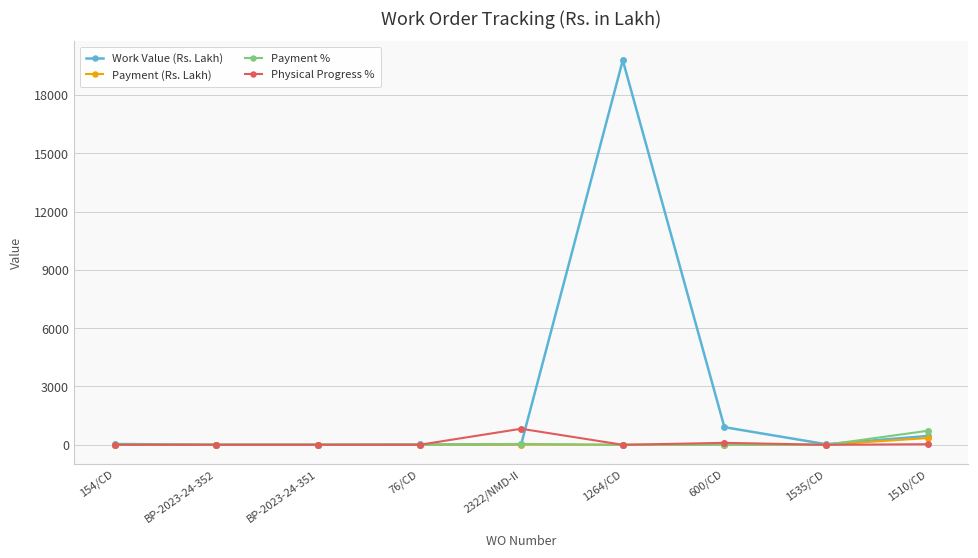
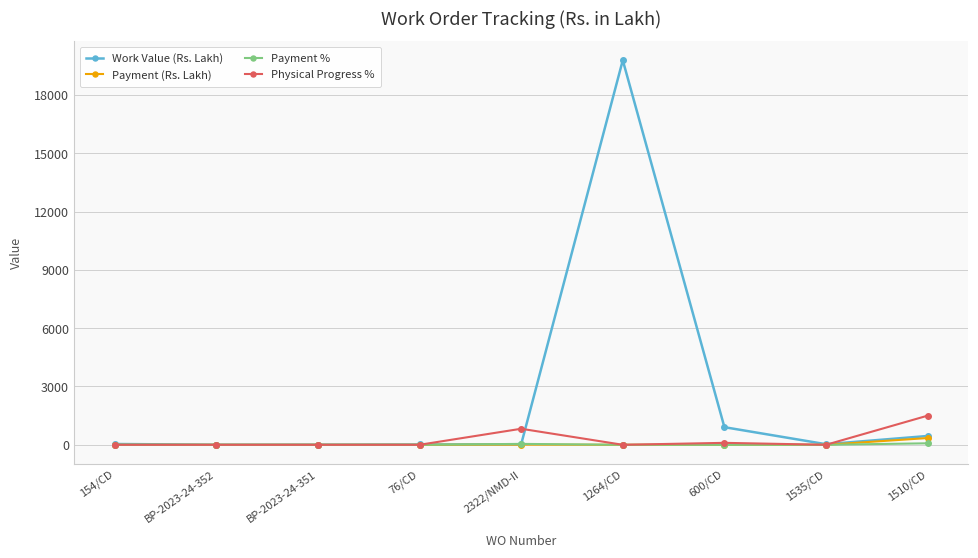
Payment %, 1510/CD: 700 -> 100
Physical Progress %, 1510/CD: 0 -> 1500
